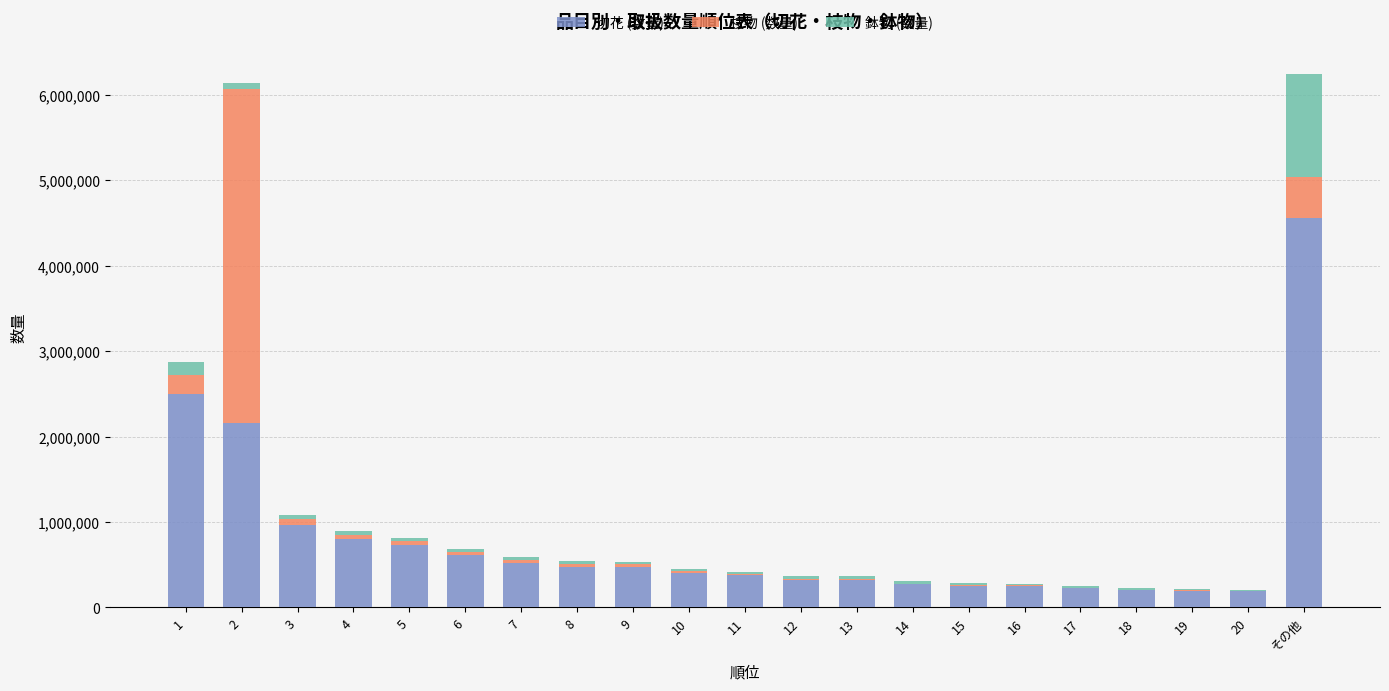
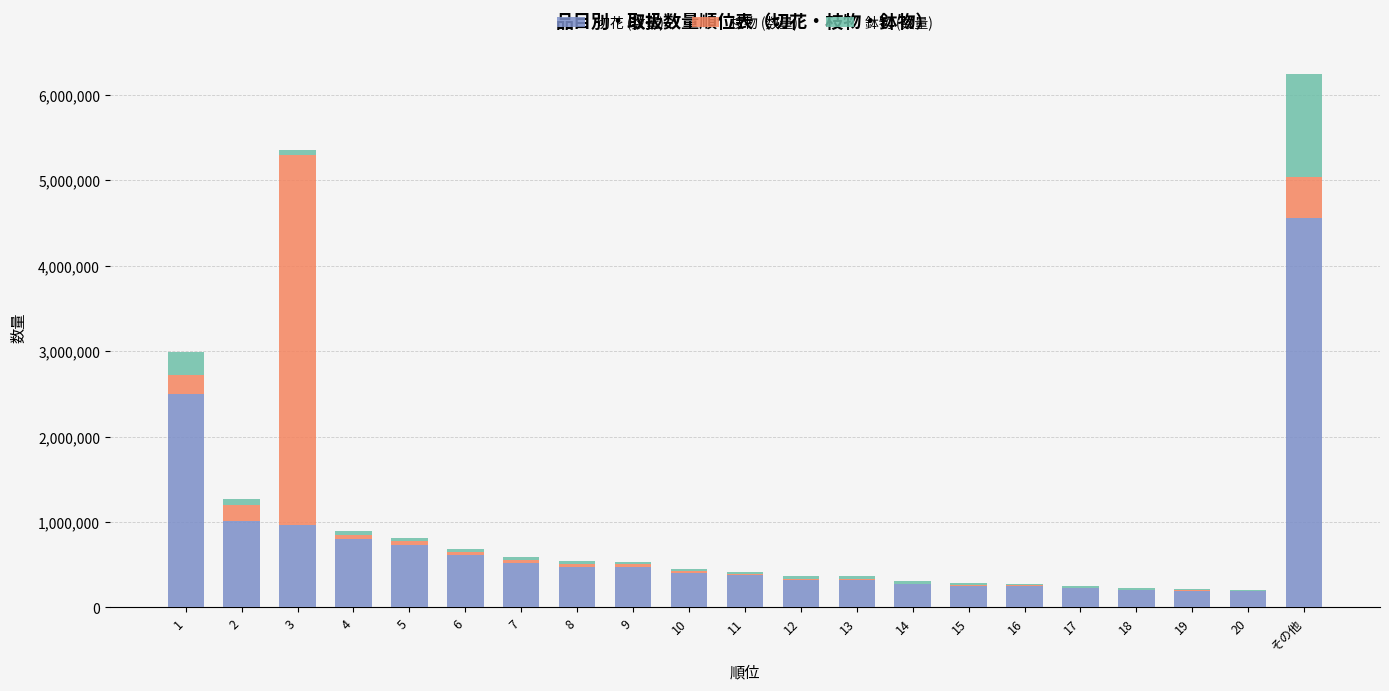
鉢物 (数量), 1: 100,000 -> 300,000
切花 (数量), 2: 2,200,000 -> 1,000,000
枝物 (数量), 2: 3,900,000 -> 200,000
枝物 (数量), 3: 100,000 -> 4,300,000
